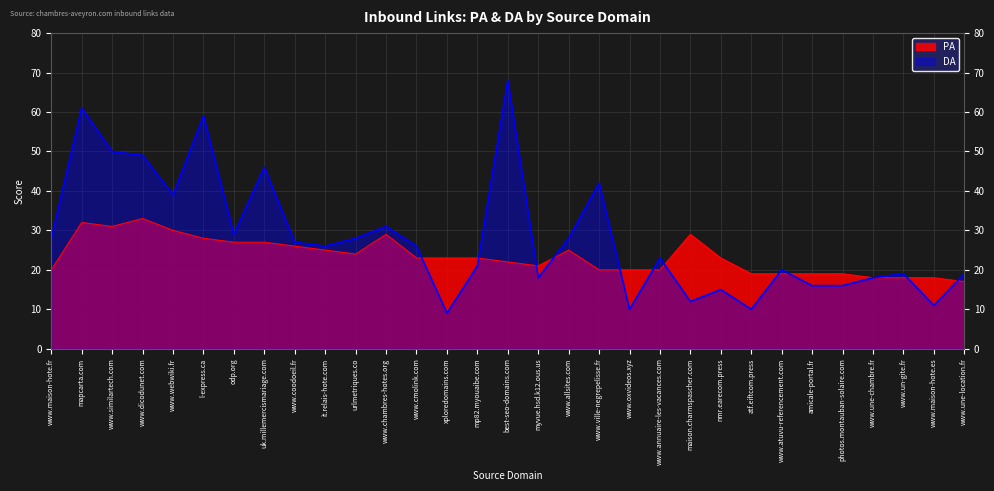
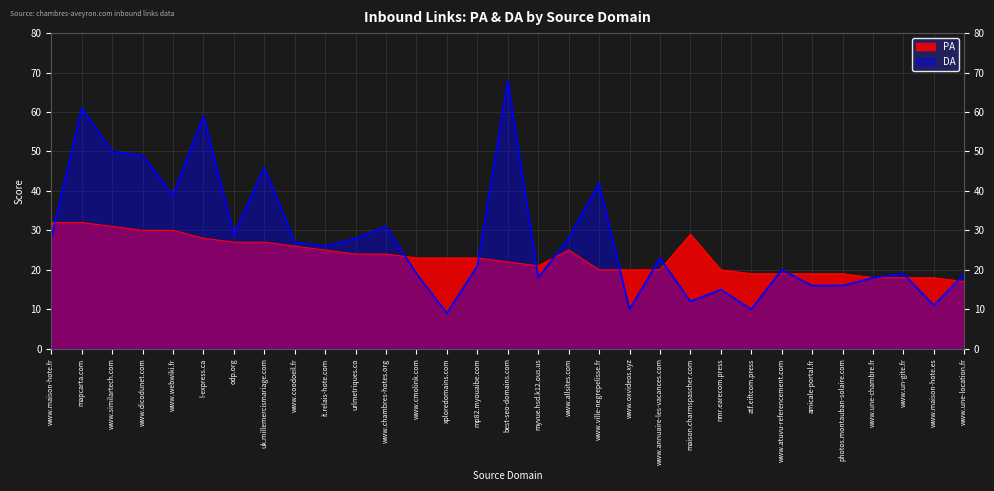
PA, www.maison-hote.fr: 20 -> 32
PA, www.dicodunet.com: 33 -> 30
PA, www.chambres-hotes.org: 29 -> 24
DA, www.cmolink.com: 26 -> 19
PA, nmr.earecom.press: 23 -> 20
